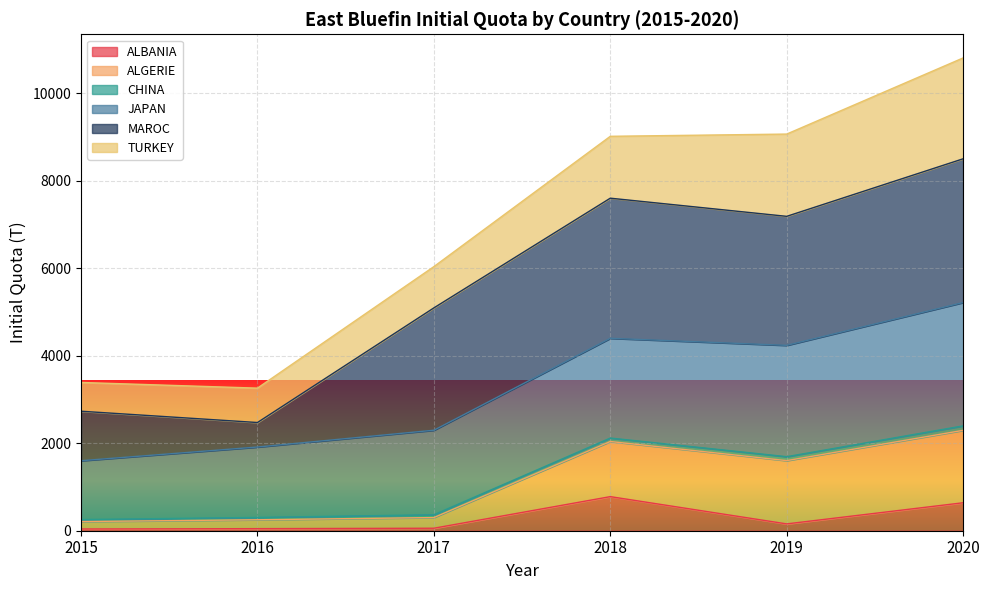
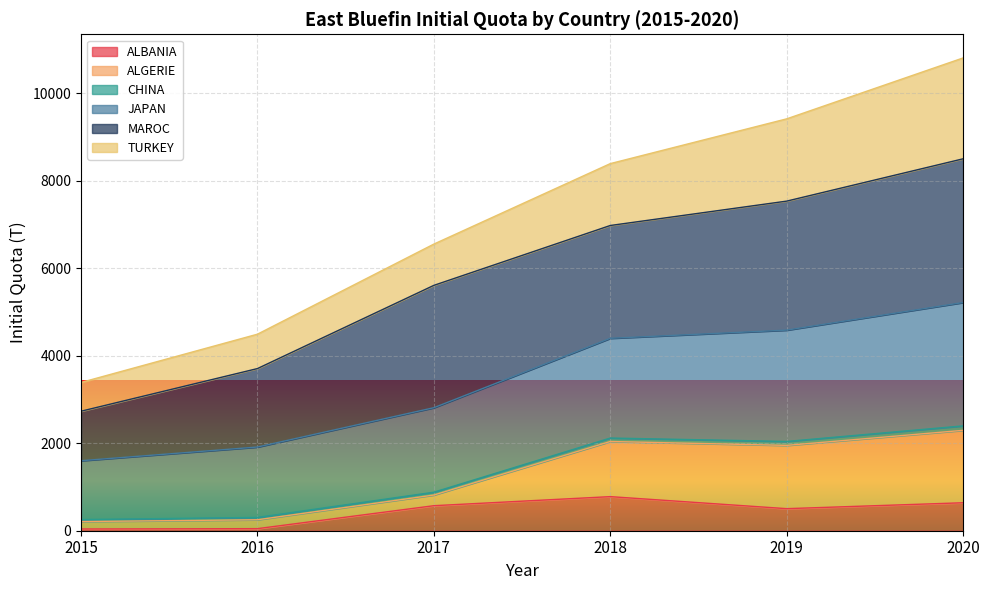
MAROC, 2016: 600 -> 1800
ALBANIA, 2017: 100 -> 600
MAROC, 2018: 3200 -> 2600
ALBANIA, 2019: 200 -> 500
